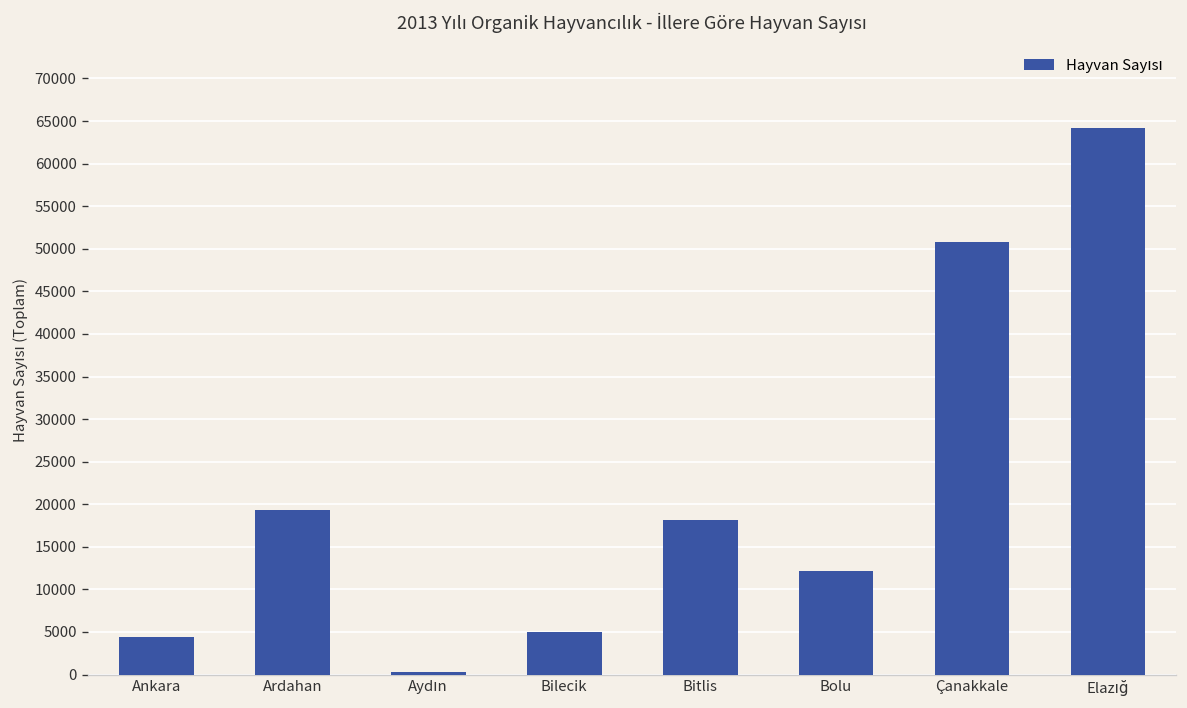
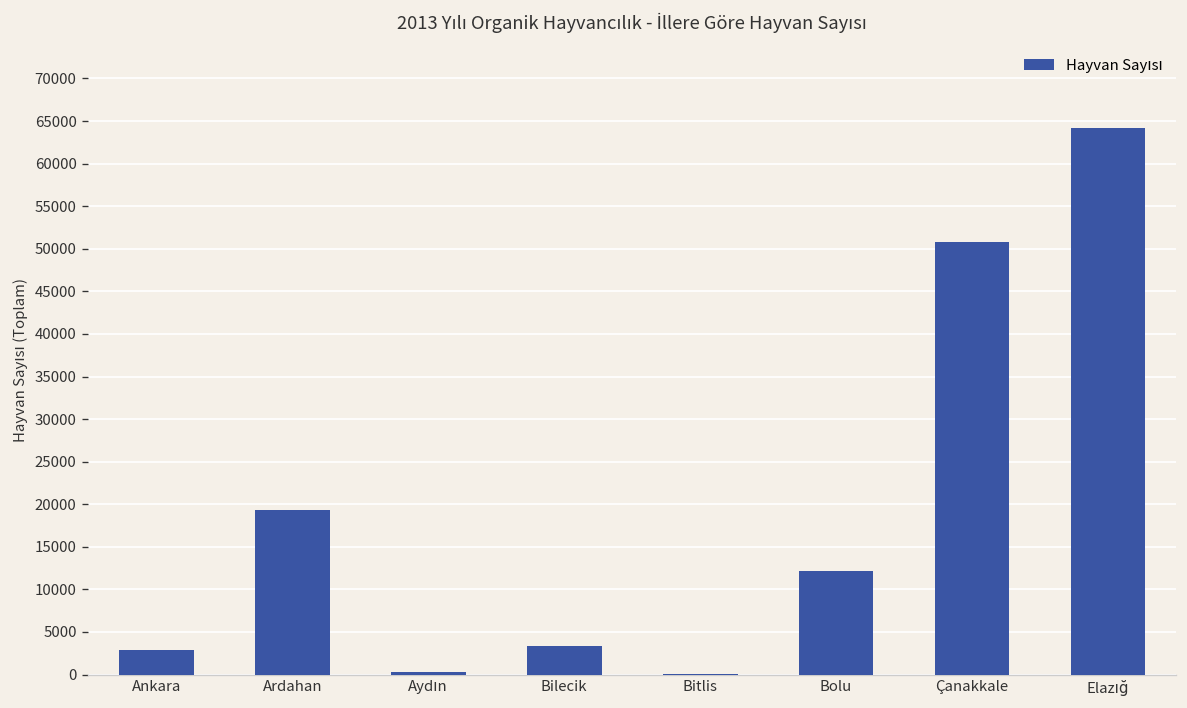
Ankara: 4000 -> 3000
Bilecik: 5000 -> 3000
Bitlis: 18000 -> 0
